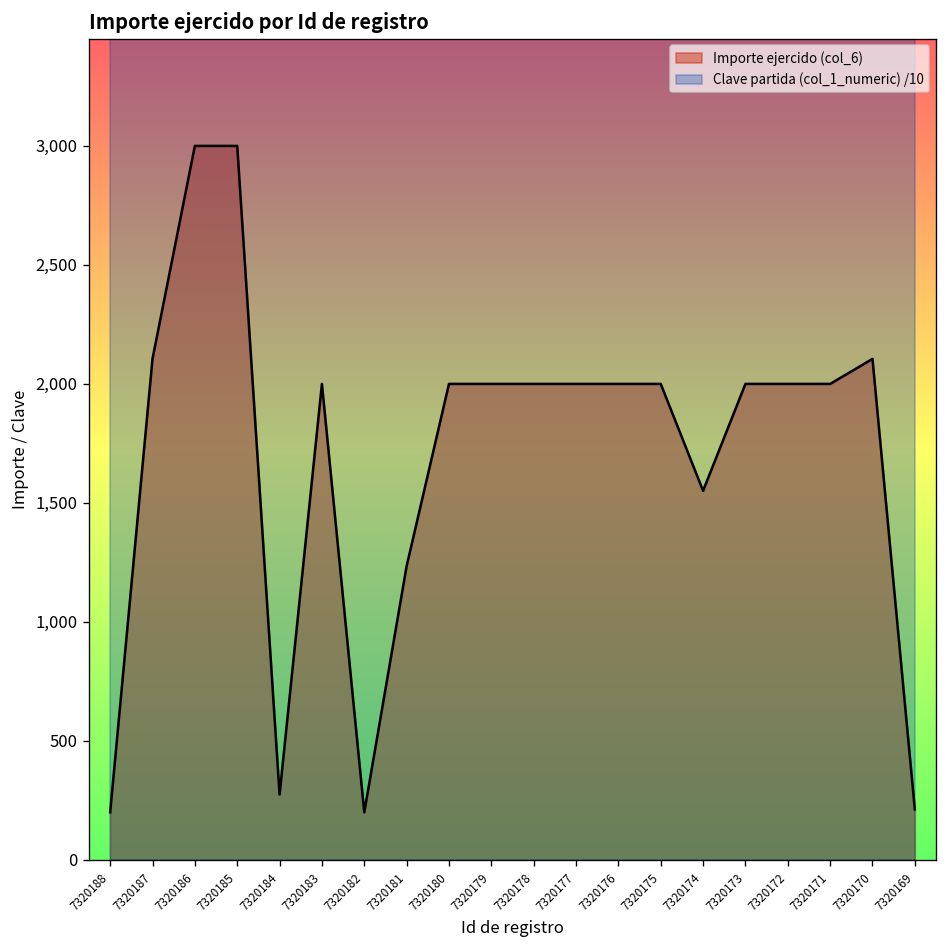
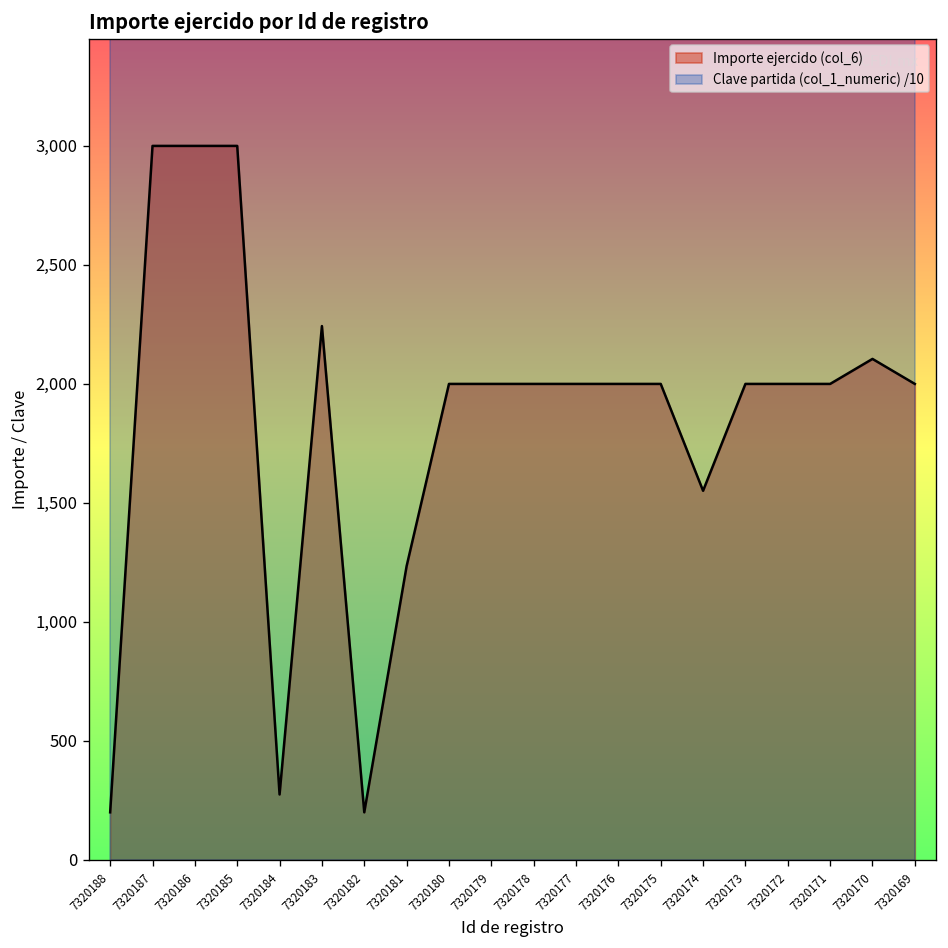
Importe ejercido (col_6), 7320187: 2,110 -> 3,000
Importe ejercido (col_6), 7320183: 2,000 -> 2,240
Importe ejercido (col_6), 7320169: 210 -> 2,000
